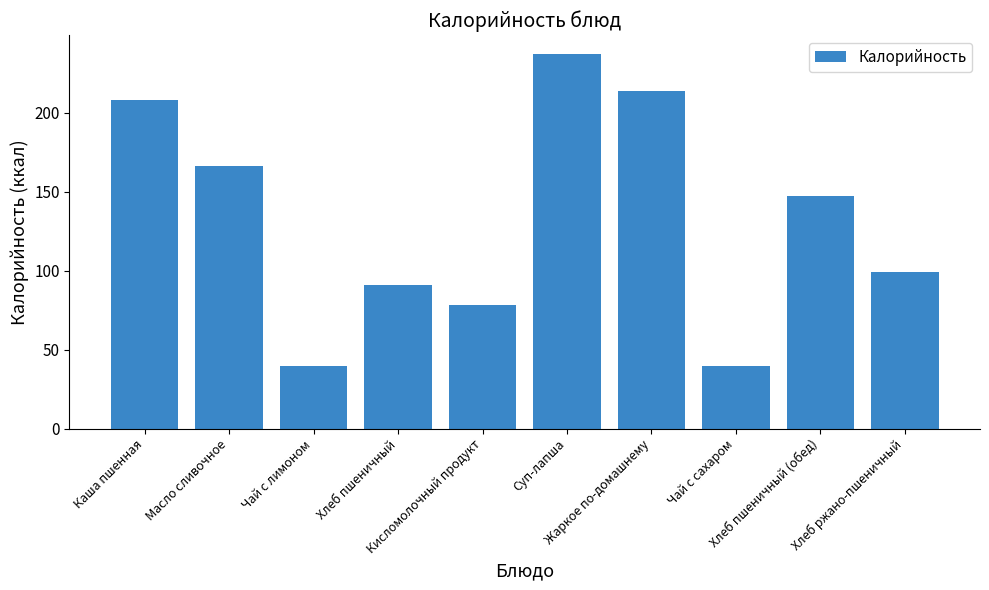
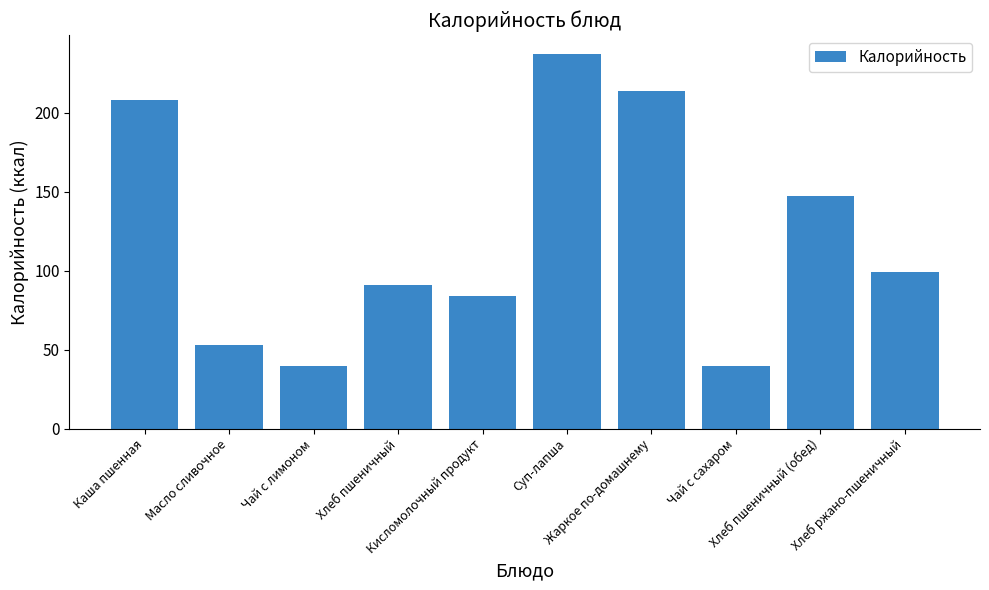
Масло сливочное: 166 -> 53
Кисломолочный продукт: 78 -> 84
